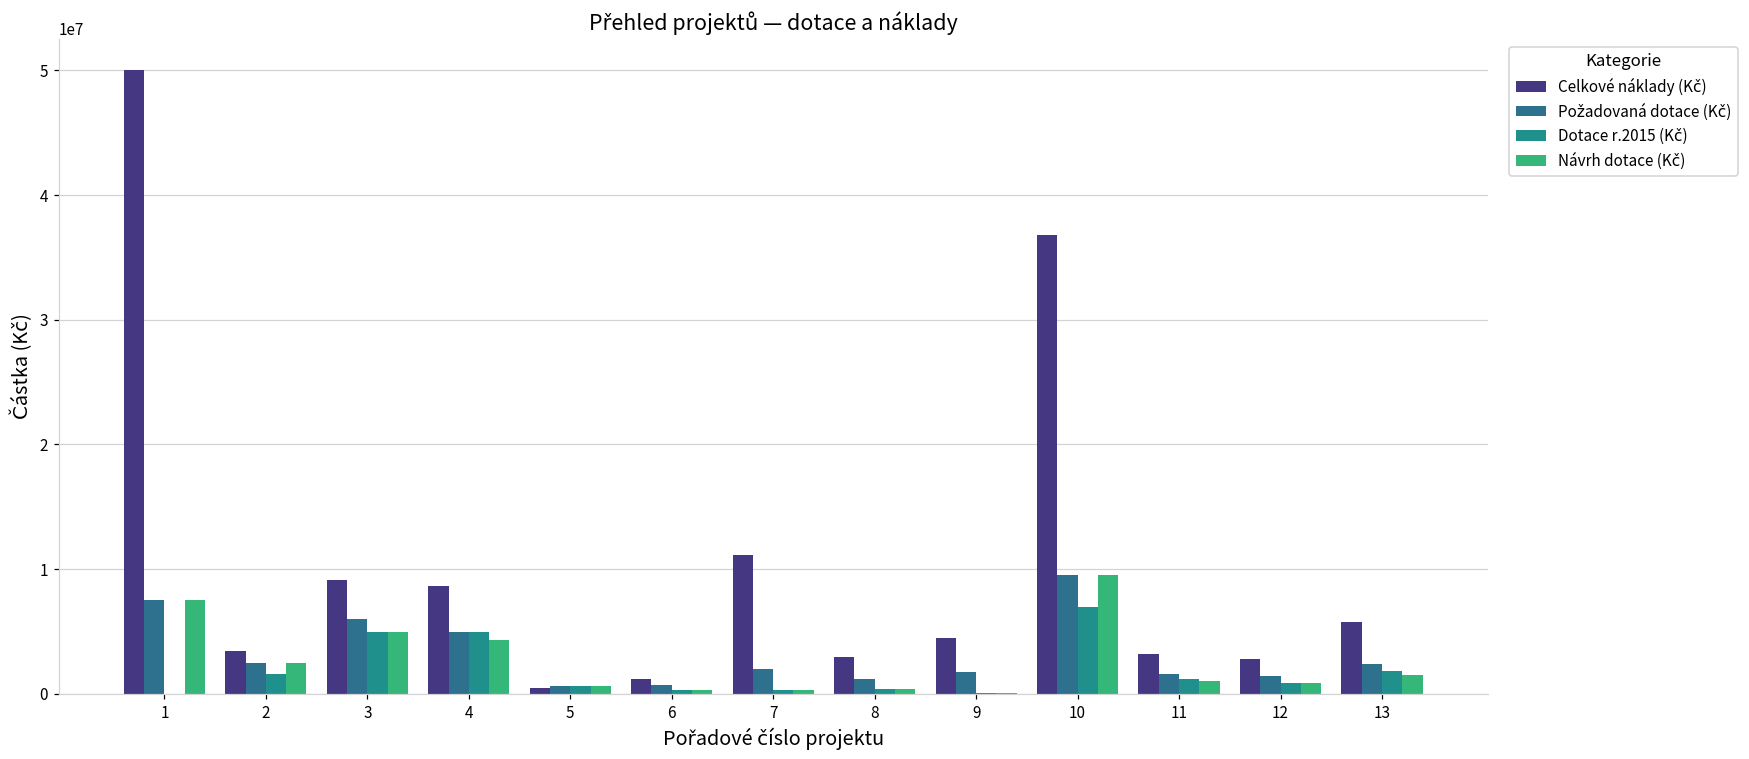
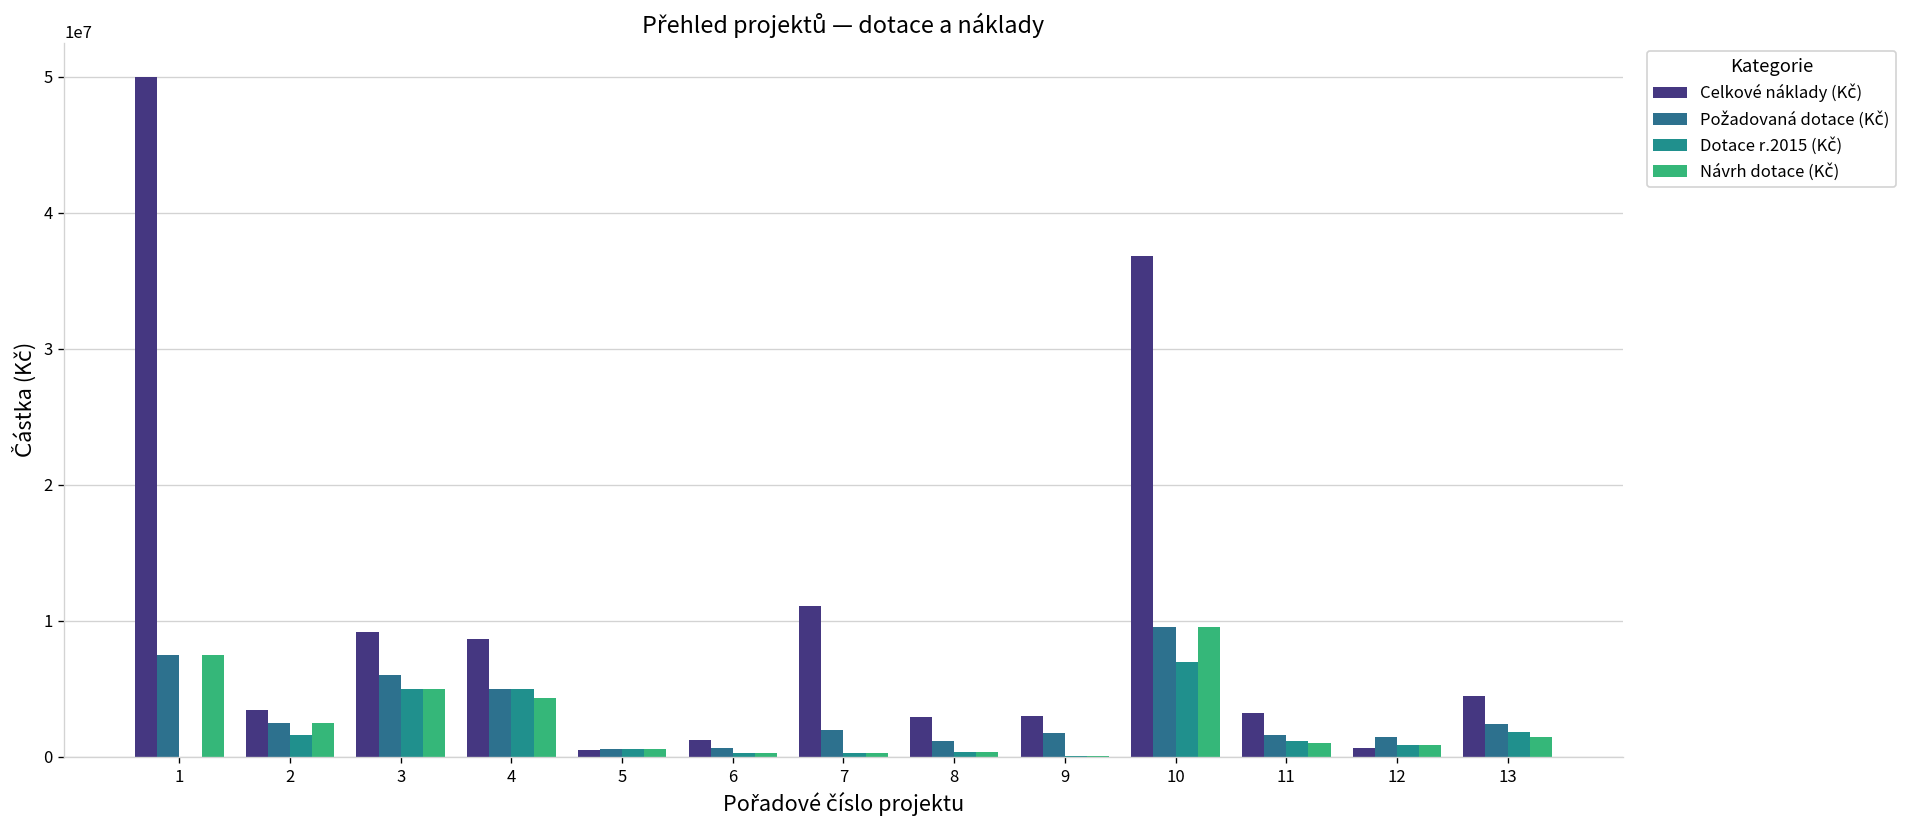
Celkové náklady (Kč), 9: 4500000 -> 3000000
Celkové náklady (Kč), 12: 2800000 -> 600000
Celkové náklady (Kč), 13: 5800000 -> 4500000
